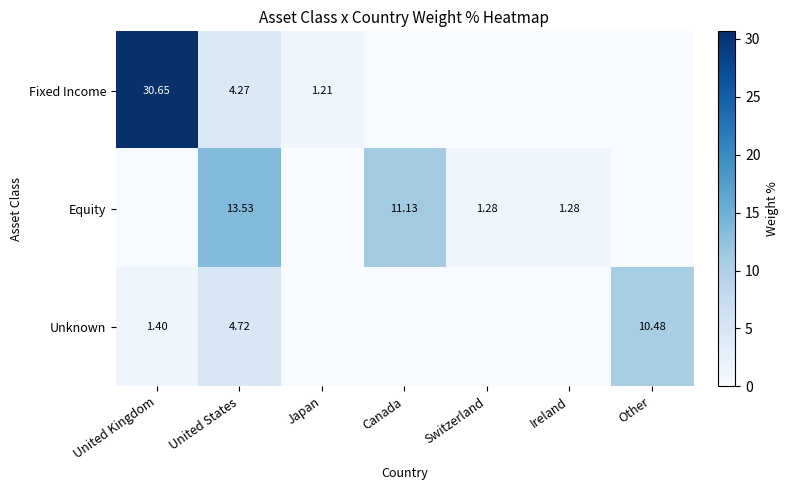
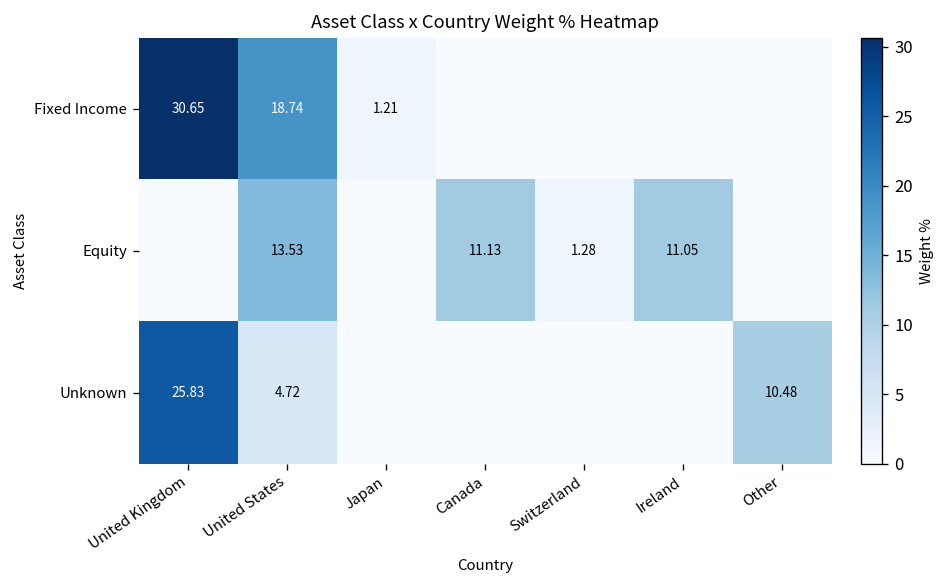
Fixed Income, United States: 4.27 -> 18.74
Equity, Ireland: 1.28 -> 11.05
Unknown, United Kingdom: 1.40 -> 25.83
